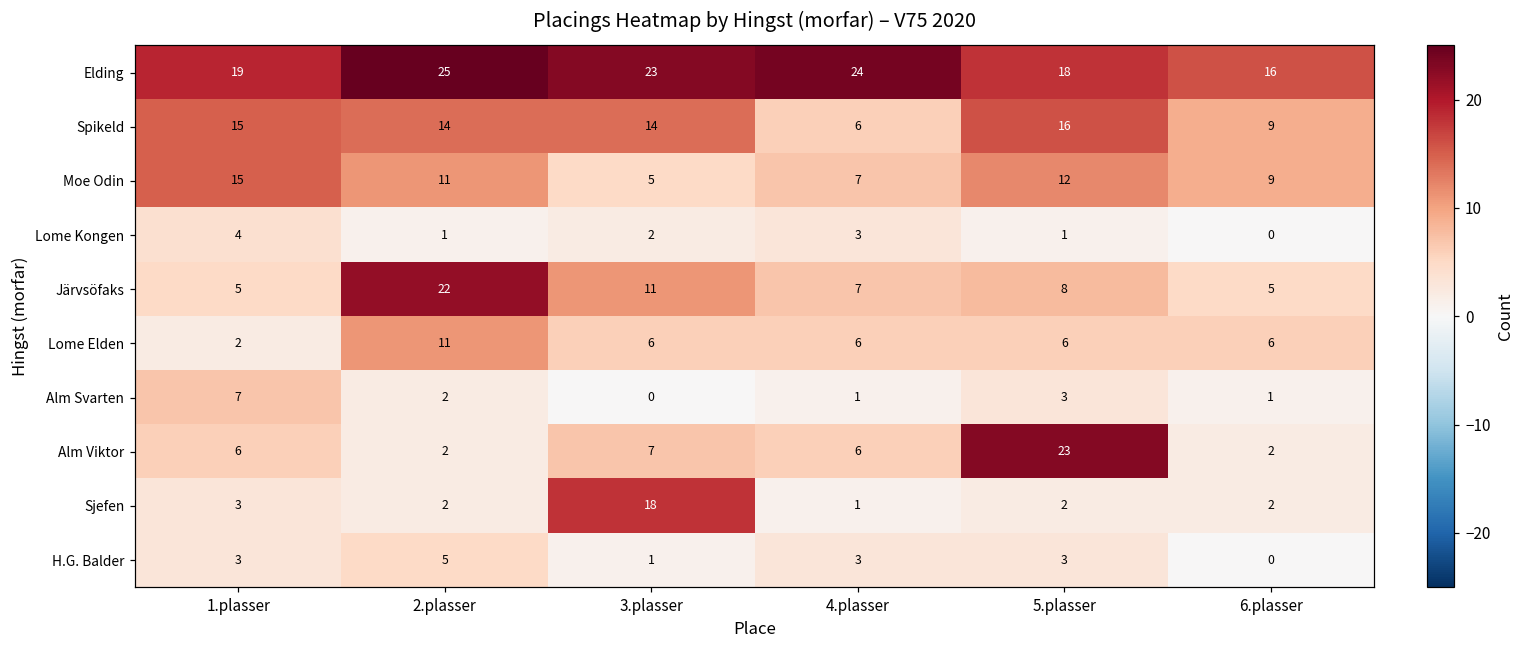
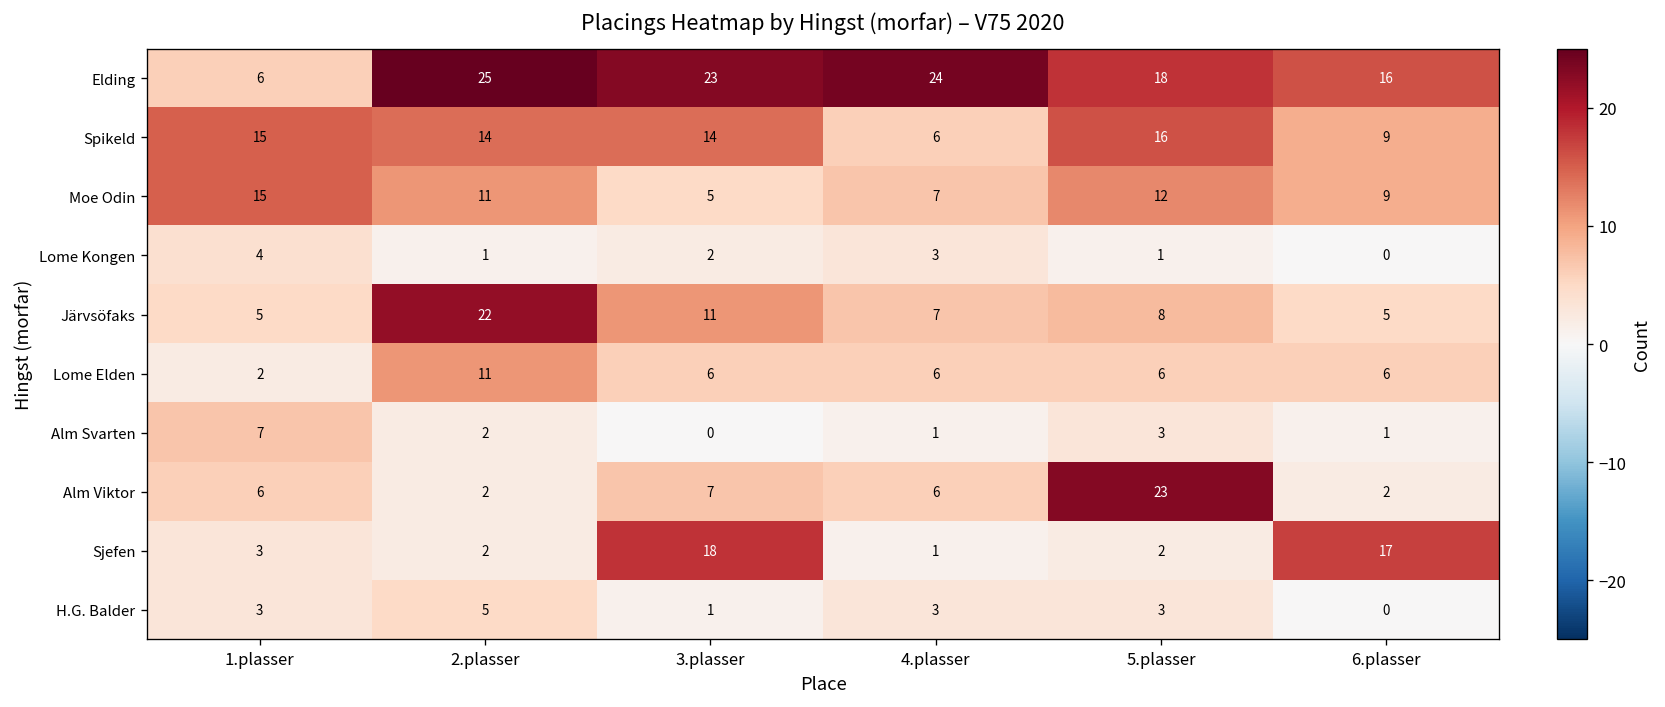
Elding, 1.plasser: 19 -> 6
Sjefen, 6.plasser: 2 -> 17
